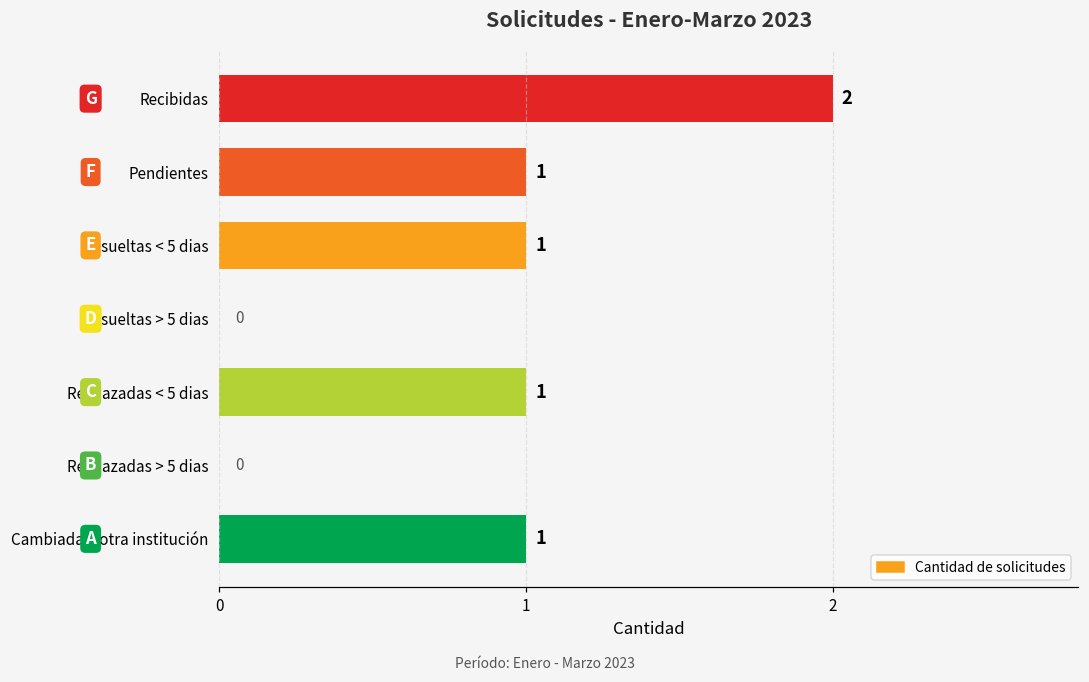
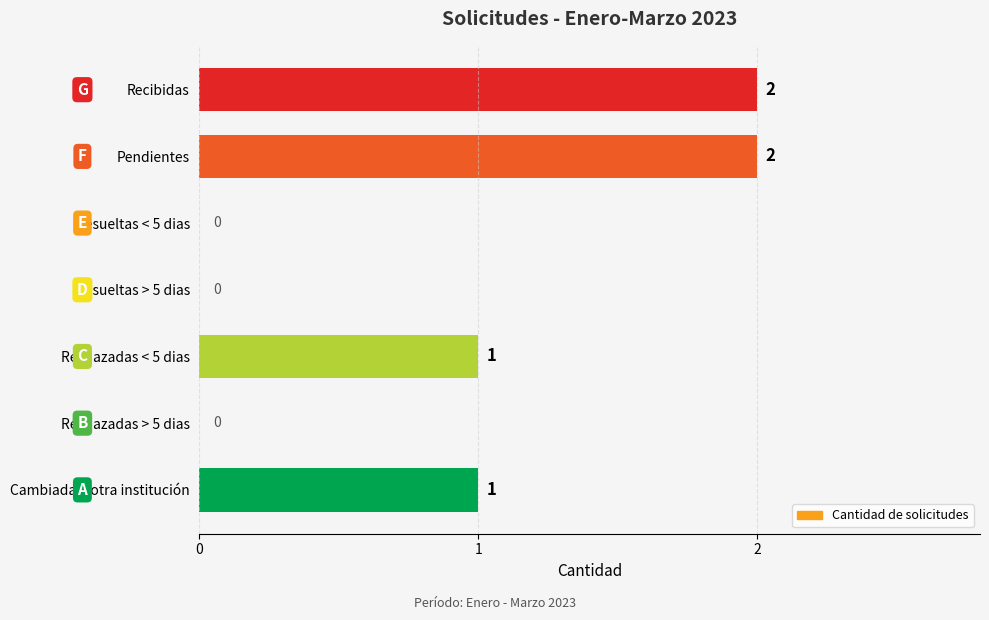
Pendientes: 1 -> 2
Resueltas < 5 dias: 1 -> 0
